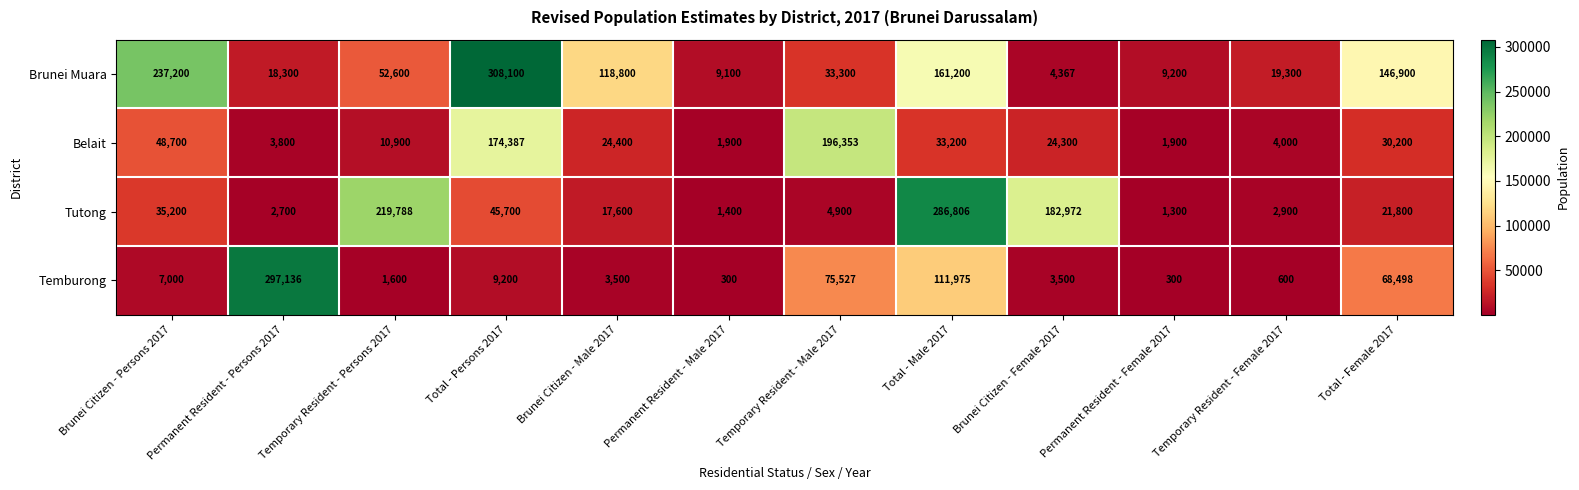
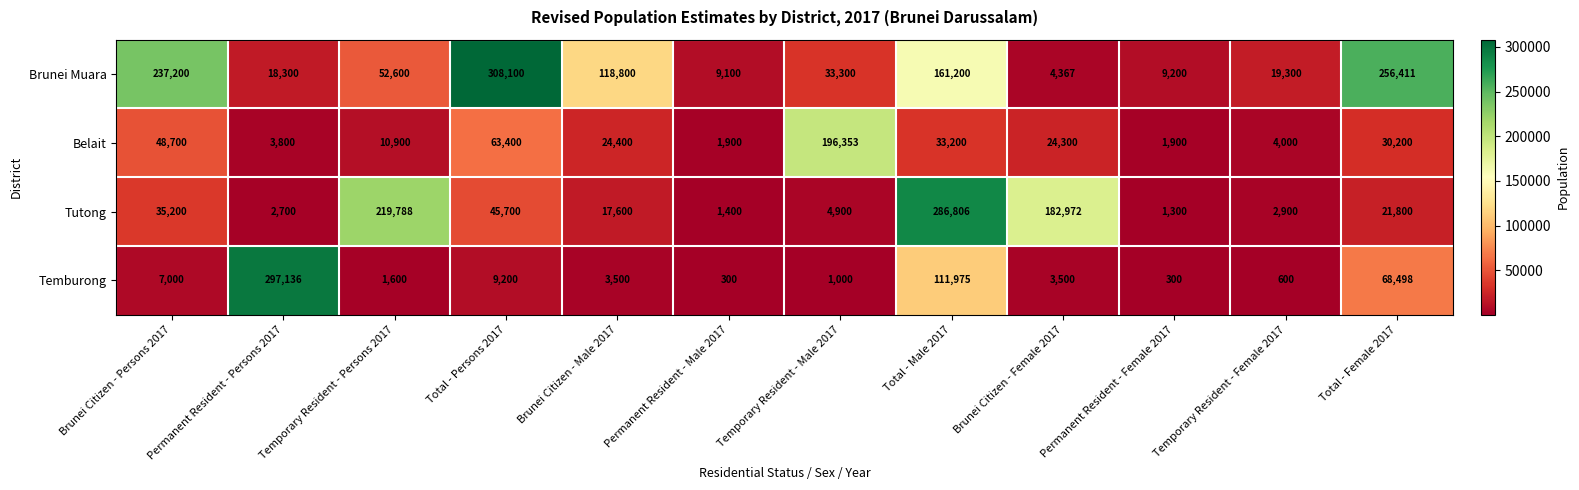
Brunei Muara, Total - Female 2017: 146,900 -> 256,411
Belait, Total - Persons 2017: 174,387 -> 63,400
Temburong, Temporary Resident - Male 2017: 75,527 -> 1,000
